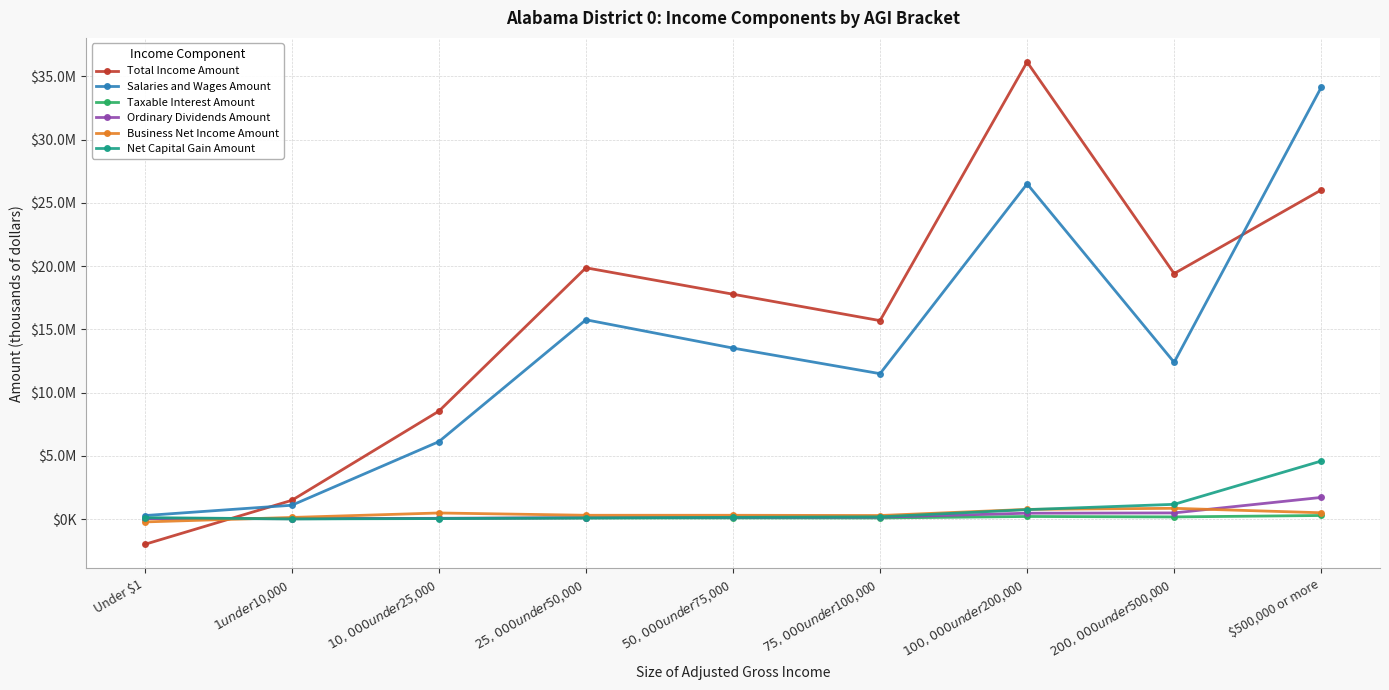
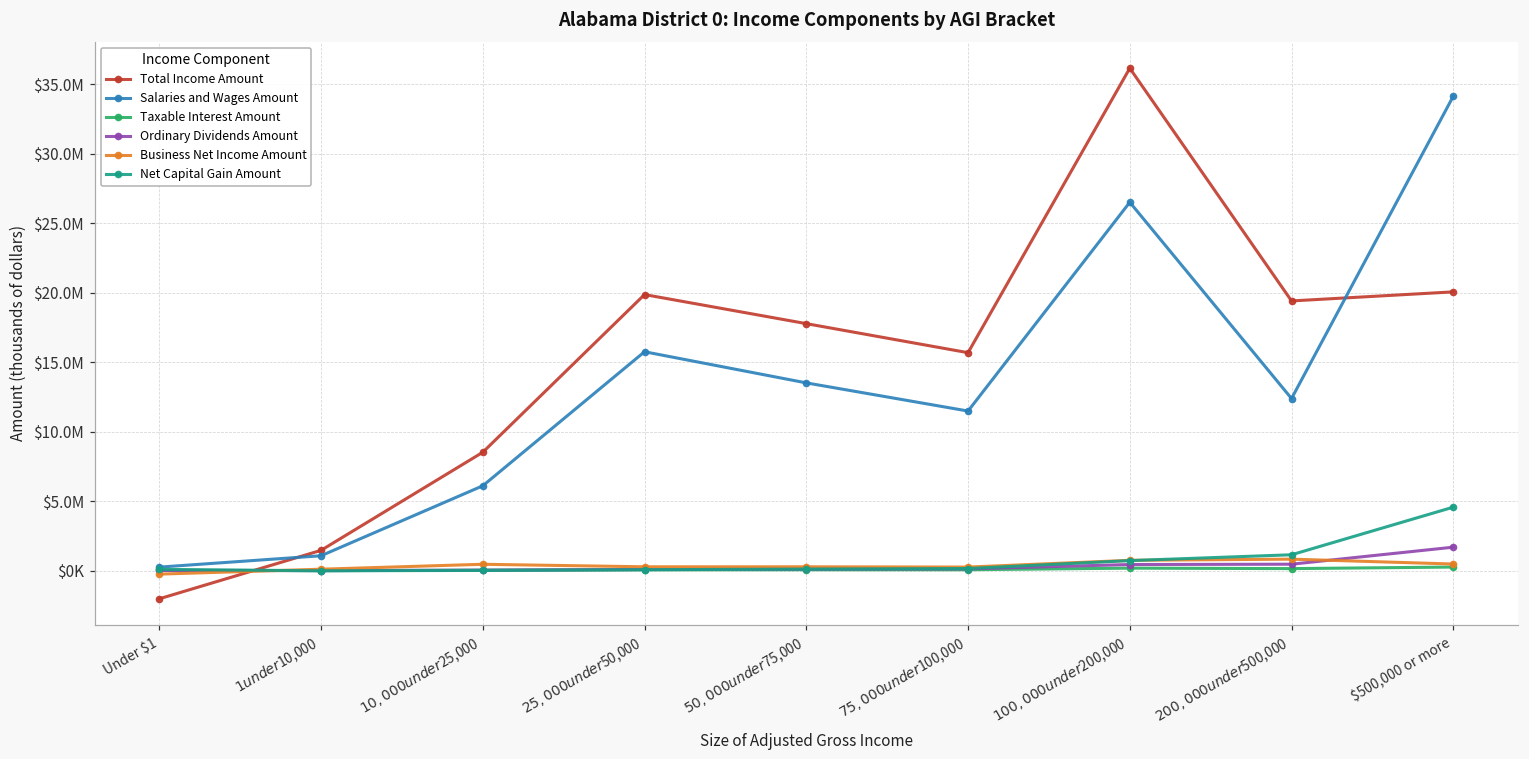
Total Income Amount, $500,000 or more: $26000000 -> $20100000
